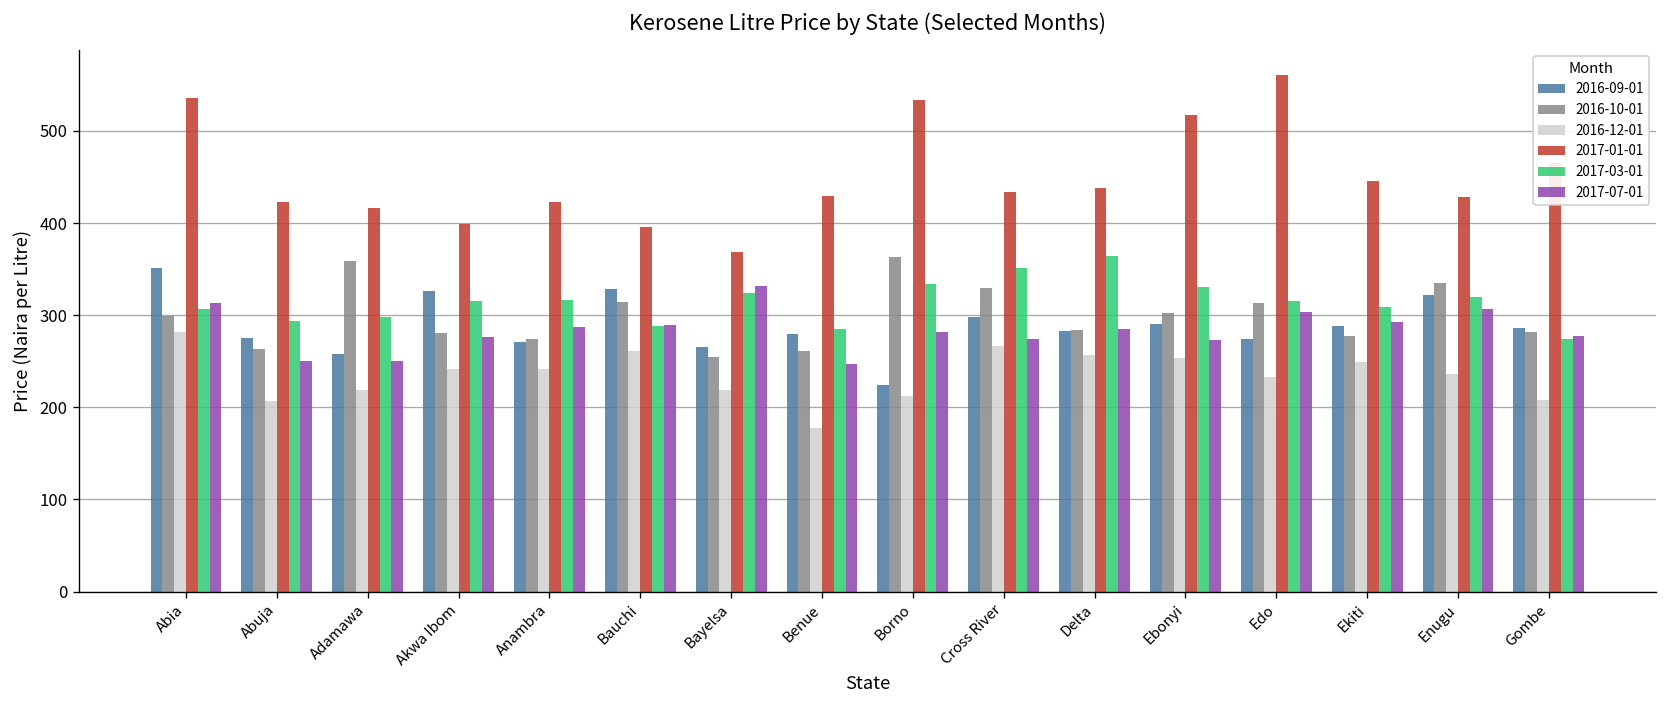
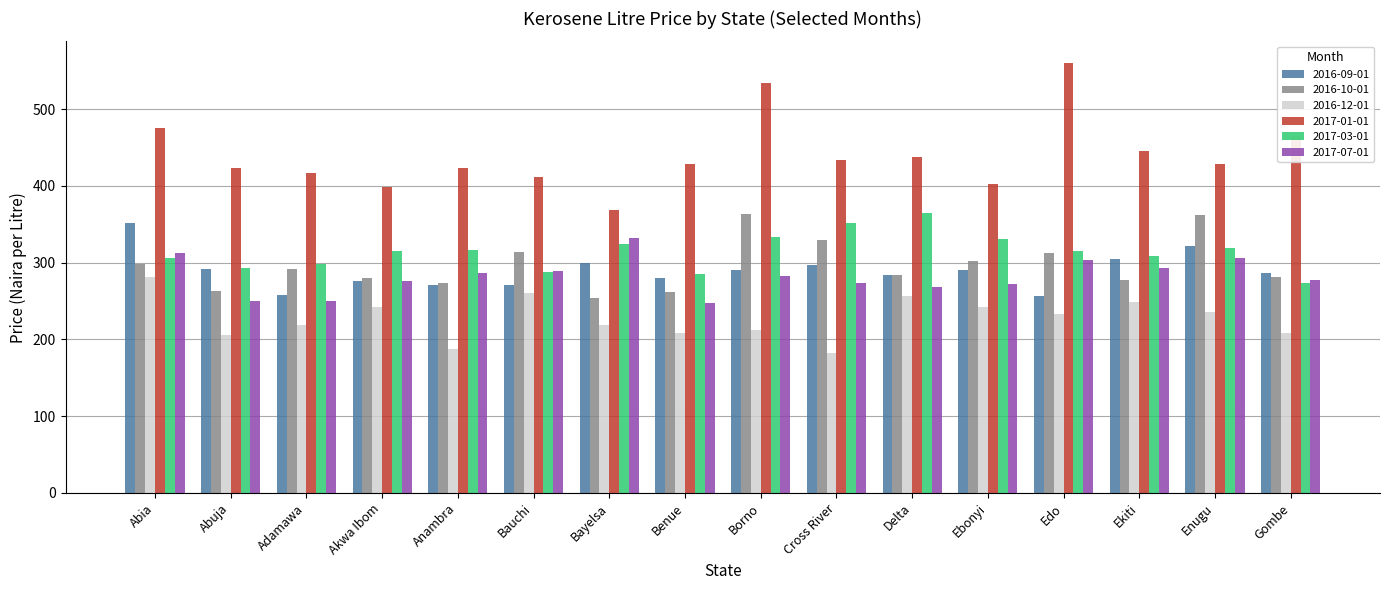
2017-01-01, Abia: 540 -> 480
2016-09-01, Abuja: 280 -> 290
2016-10-01, Adamawa: 360 -> 290
2016-09-01, Akwa Ibom: 330 -> 280
2016-12-01, Anambra: 240 -> 190
2016-09-01, Bauchi: 330 -> 270
2017-01-01, Bauchi: 400 -> 410
2016-09-01, Bayelsa: 270 -> 300
2016-12-01, Benue: 180 -> 210
2016-09-01, Borno: 220 -> 290
2016-12-01, Cross River: 270 -> 180
2017-07-01, Delta: 280 -> 270
2016-12-01, Ebonyi: 250 -> 240
2017-01-01, Ebonyi: 520 -> 400
2016-09-01, Edo: 270 -> 260
2016-09-01, Ekiti: 290 -> 300
2016-10-01, Enugu: 340 -> 360
